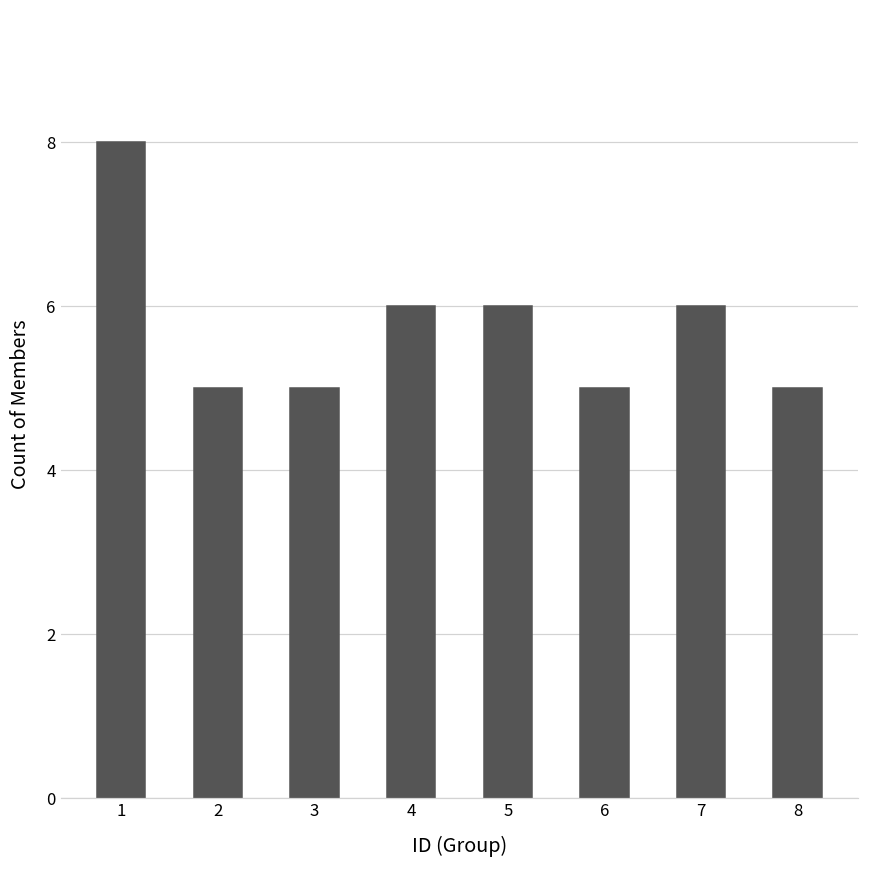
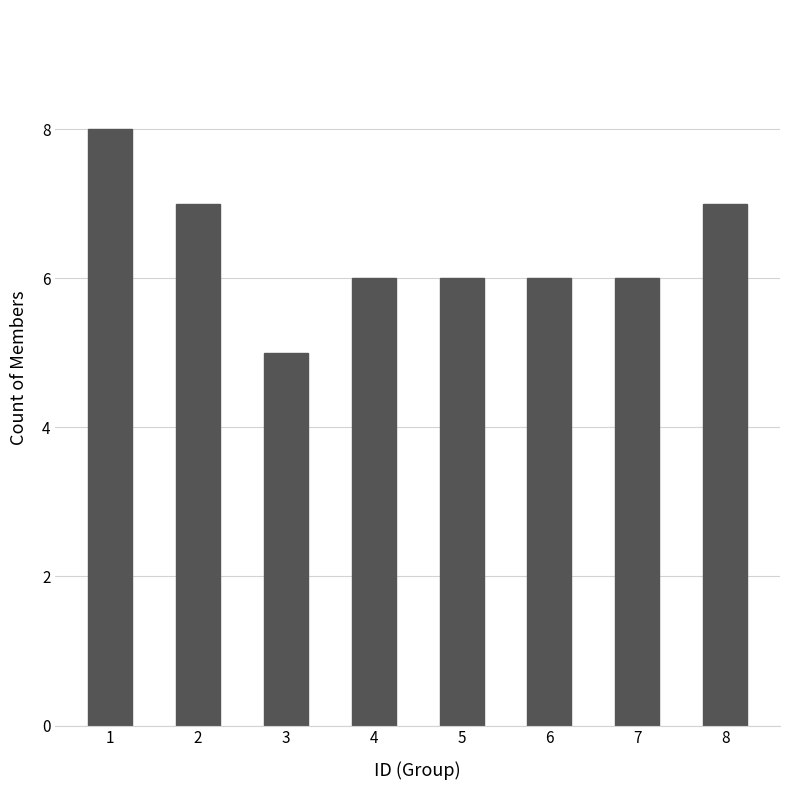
2: 5 -> 7
6: 5 -> 6
8: 5 -> 7
